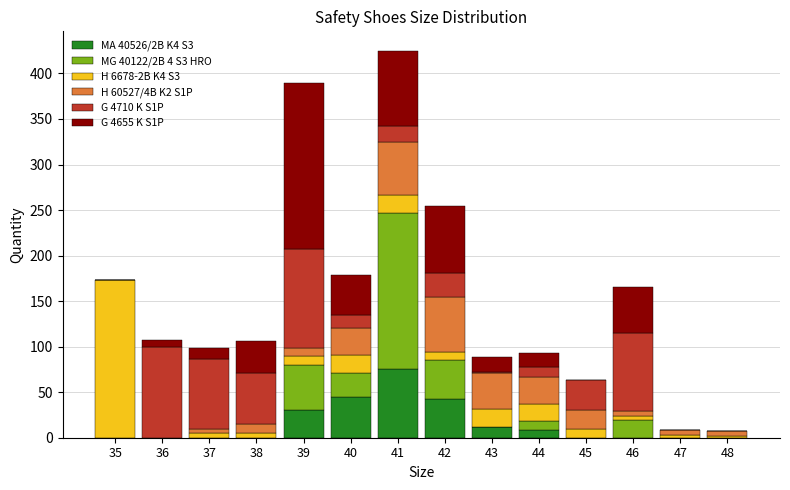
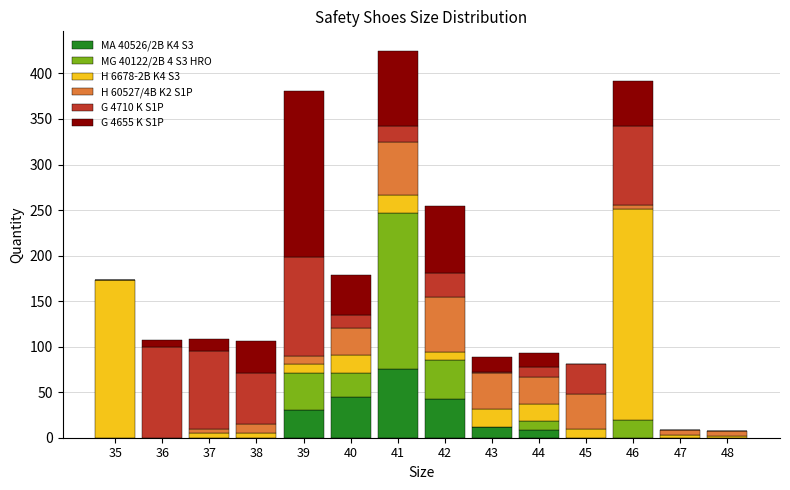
G 4710 K S1P, 37: 80 -> 90
MG 40122/2B 4 S3 HRO, 39: 50 -> 40
H 60527/4B K2 S1P, 45: 20 -> 40
H 6678-2B K4 S3, 46: 10 -> 230
